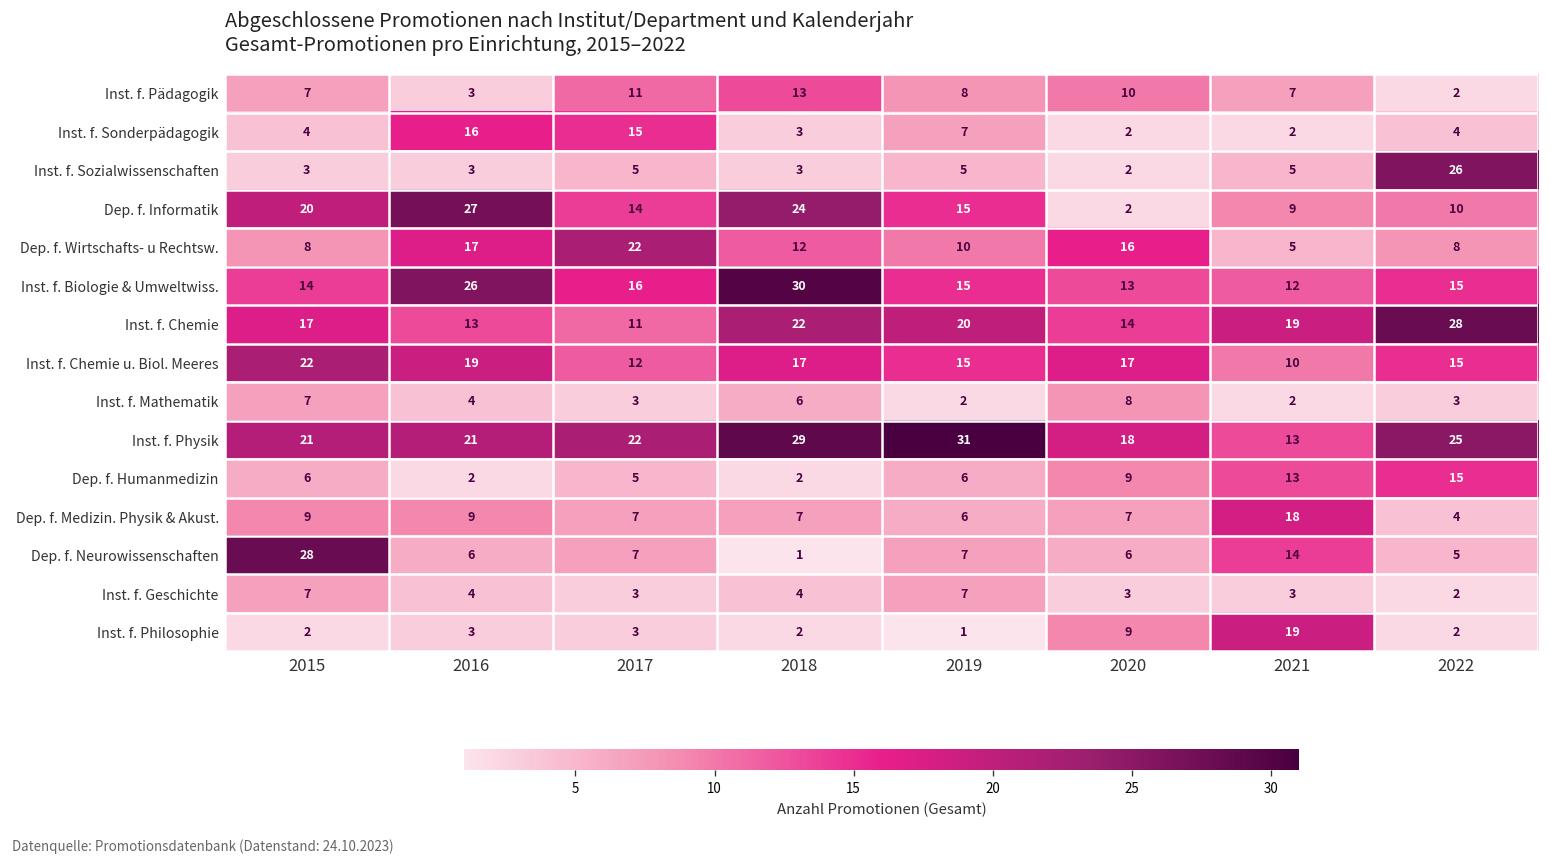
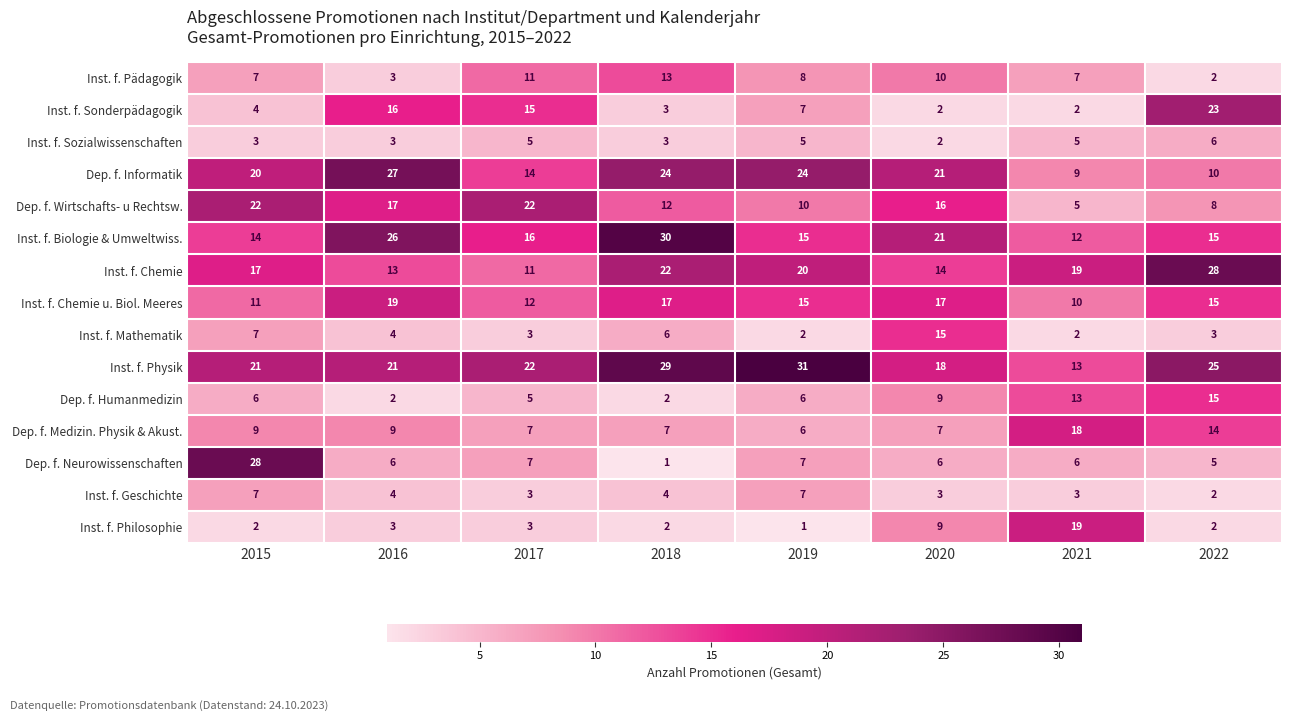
Inst. f. Sonderpädagogik, 2022: 4 -> 23
Inst. f. Sozialwissenschaften, 2022: 26 -> 6
Dep. f. Informatik, 2019: 15 -> 24
Dep. f. Informatik, 2020: 2 -> 21
Dep. f. Wirtschafts- u Rechtsw., 2015: 8 -> 22
Inst. f. Biologie & Umweltwiss., 2020: 13 -> 21
Inst. f. Chemie u. Biol. Meeres, 2015: 22 -> 11
Inst. f. Mathematik, 2020: 8 -> 15
Dep. f. Medizin. Physik & Akust., 2022: 4 -> 14
Dep. f. Neurowissenschaften, 2021: 14 -> 6
